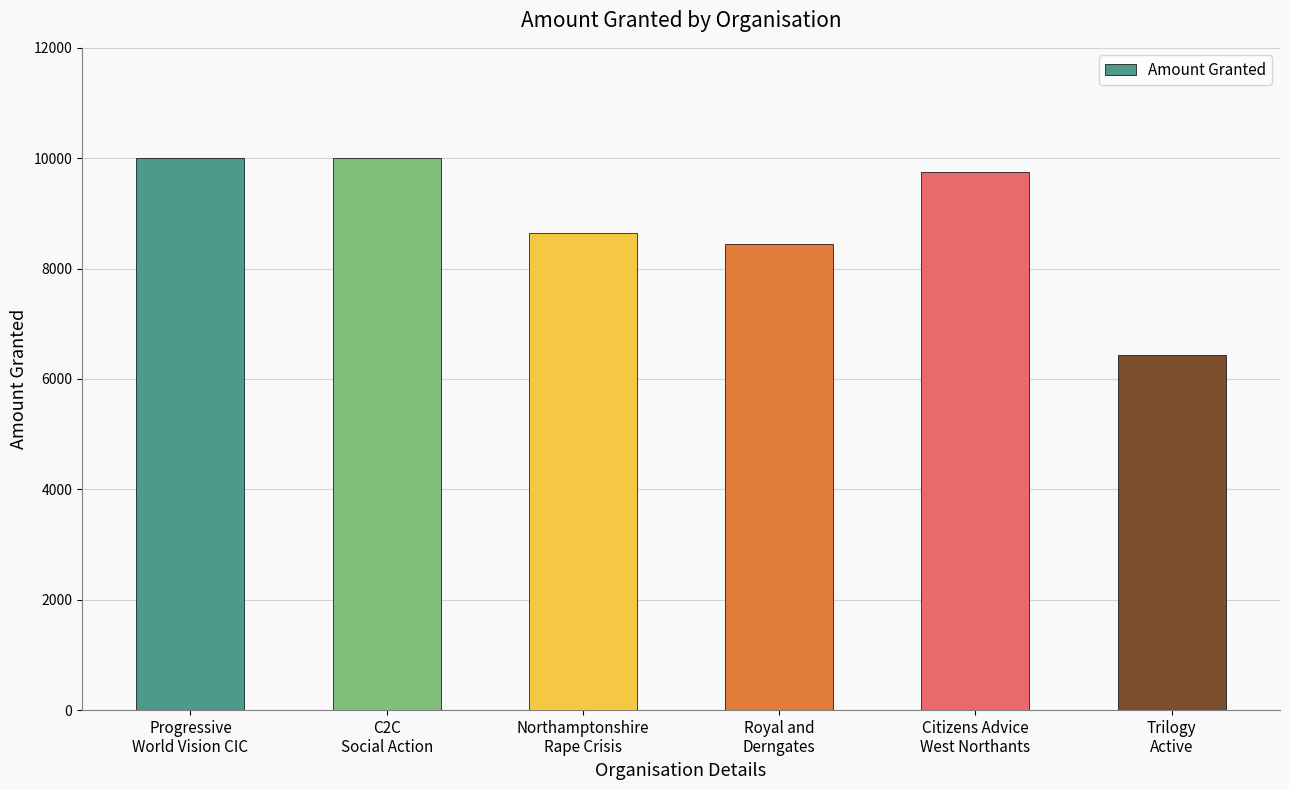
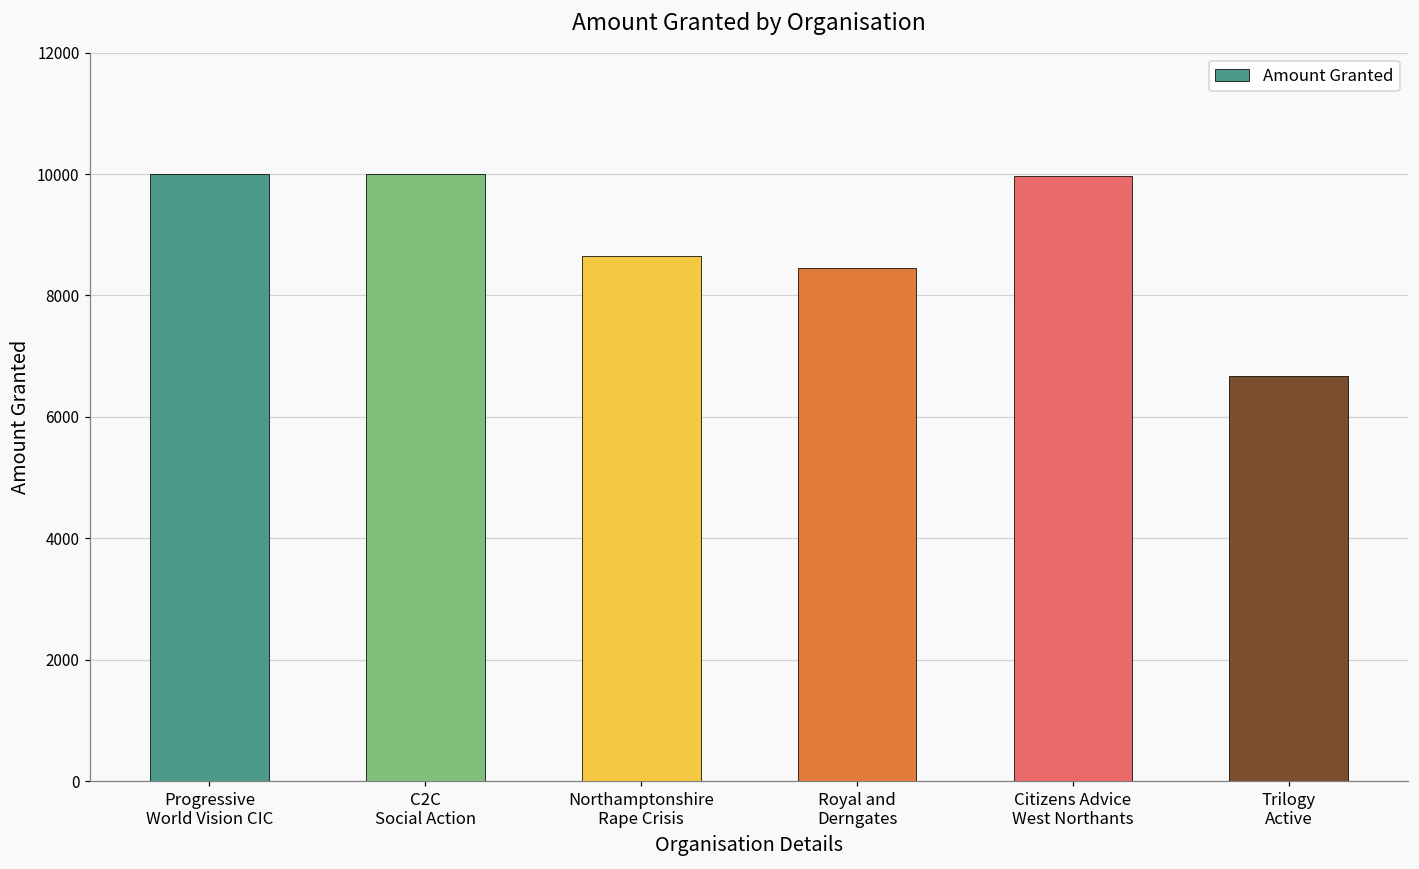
Citizens Advice West Northants: 9800 -> 10000
Trilogy Active: 6400 -> 6700
